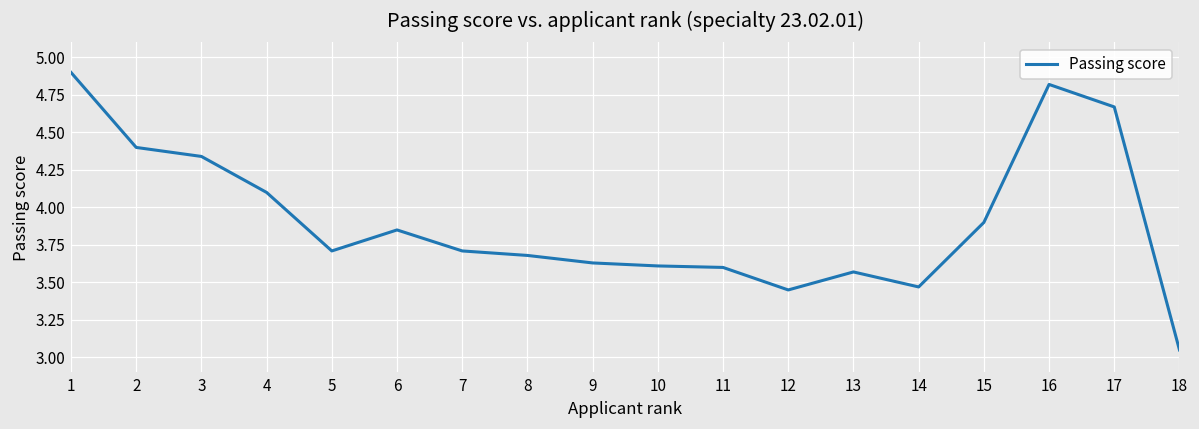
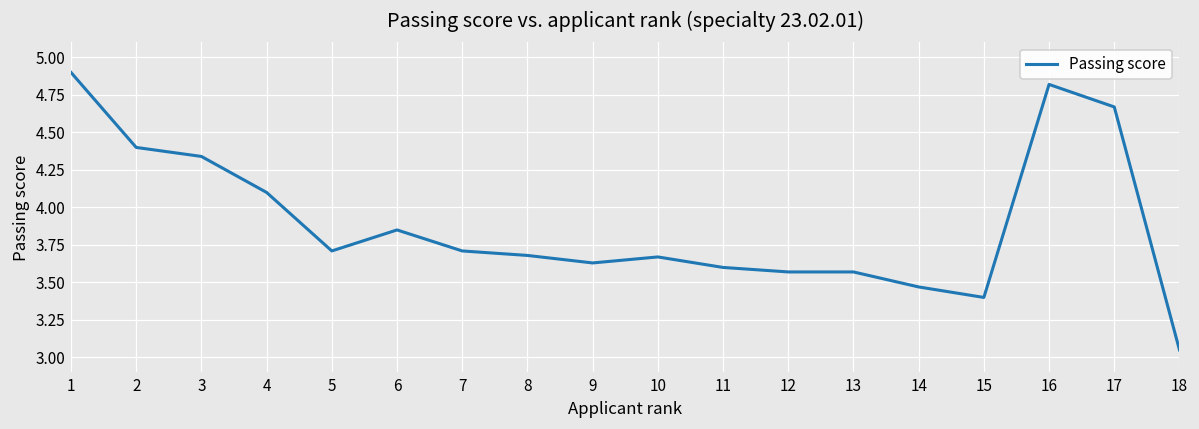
10: 3.61 -> 3.67
12: 3.45 -> 3.57
15: 3.9 -> 3.4
